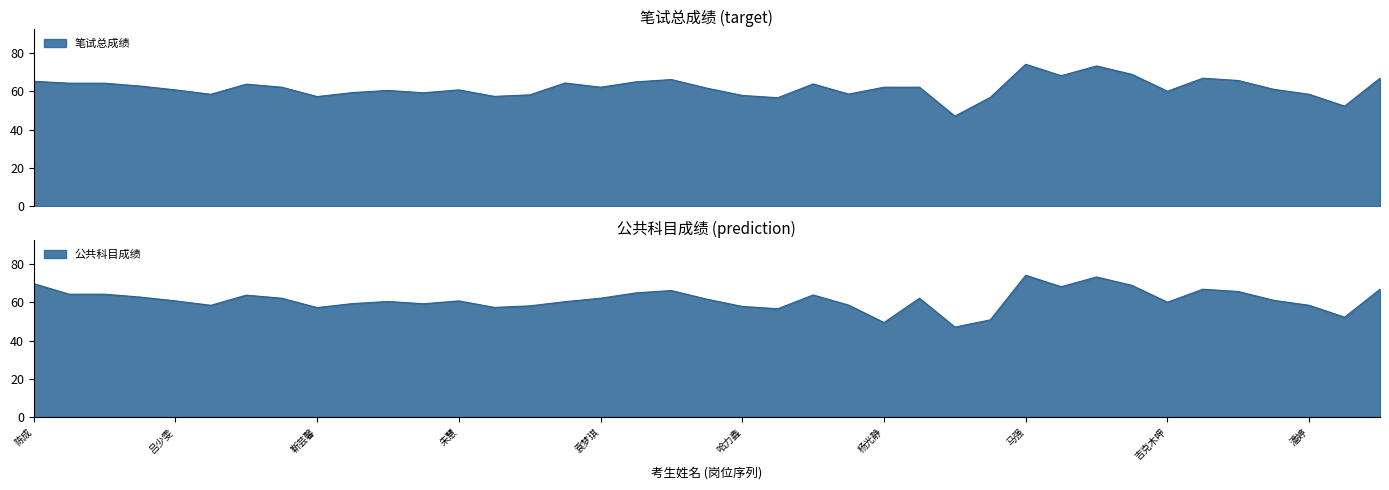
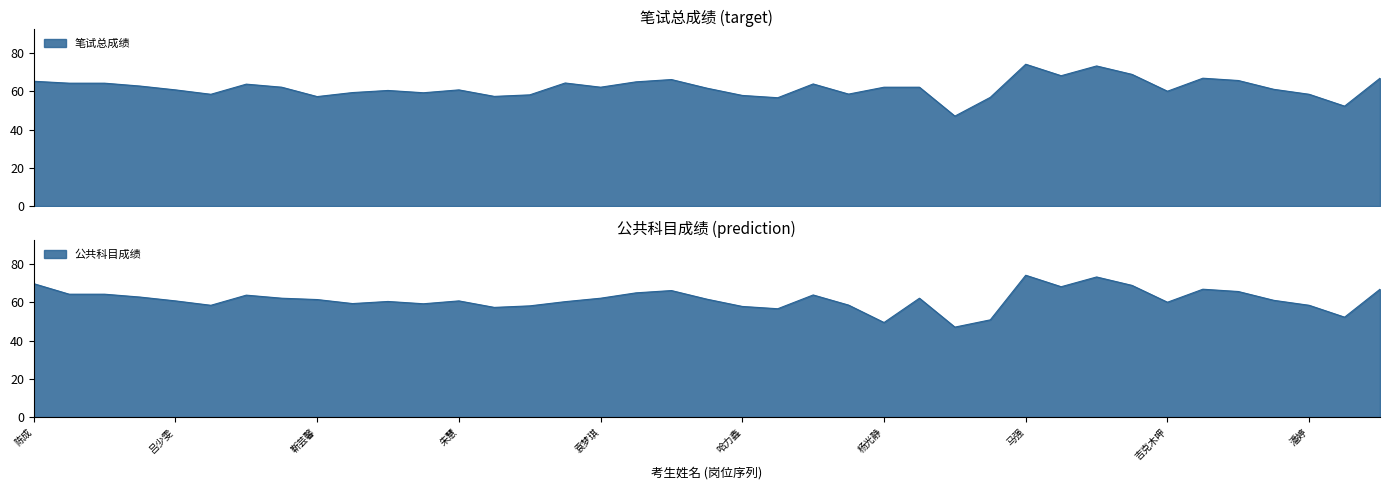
公共科目成绩 (prediction), 靳芸馨: 57 -> 61
